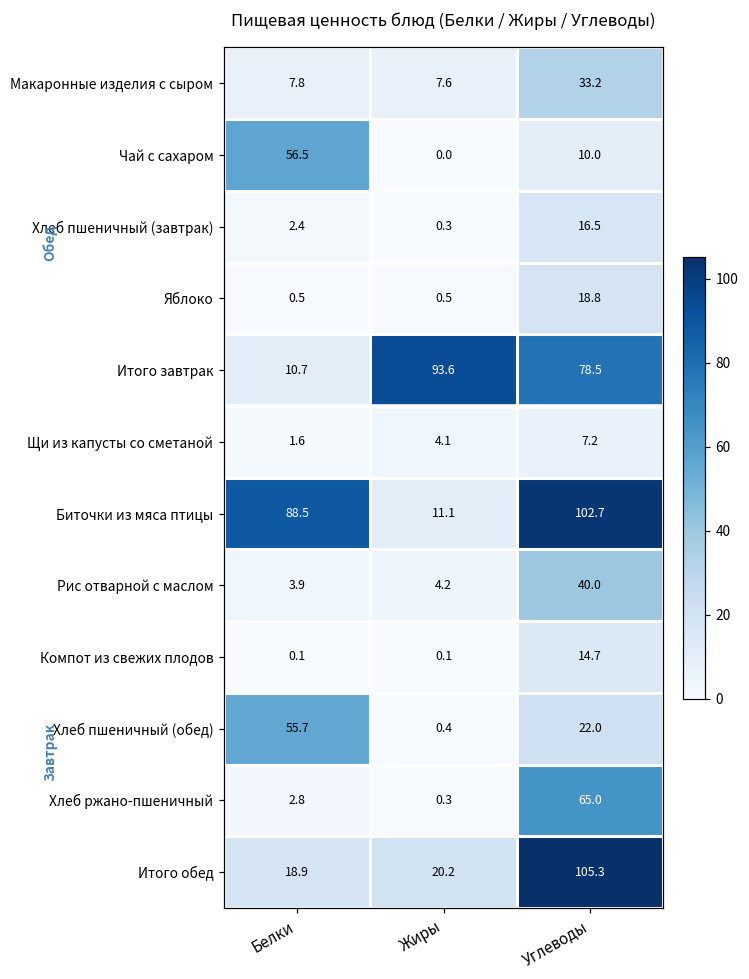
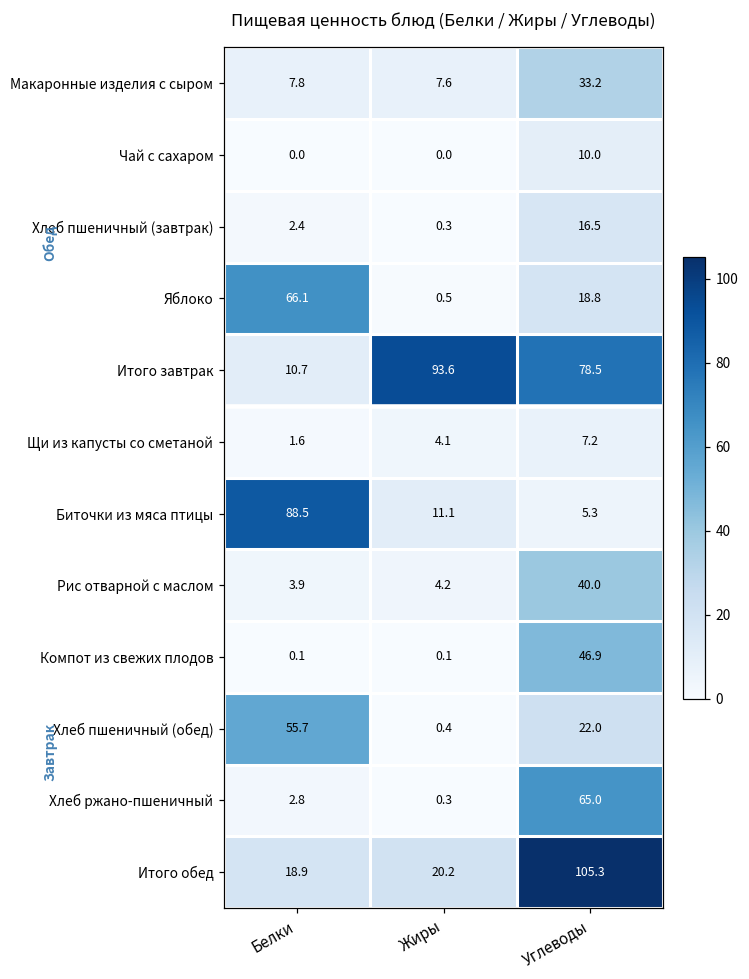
Чай с сахаром, Белки: 56.5 -> 0.0
Яблоко, Белки: 0.5 -> 66.1
Биточки из мяса птицы, Углеводы: 102.7 -> 5.3
Компот из свежих плодов, Углеводы: 14.7 -> 46.9
